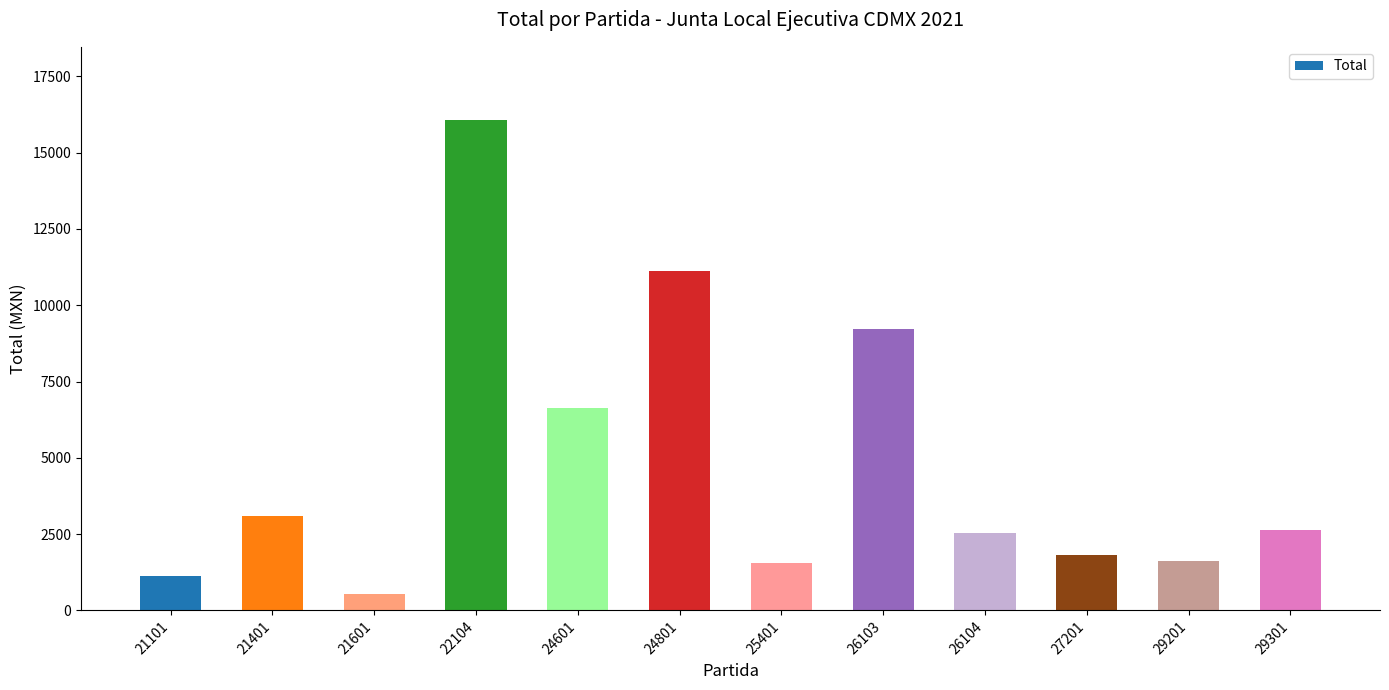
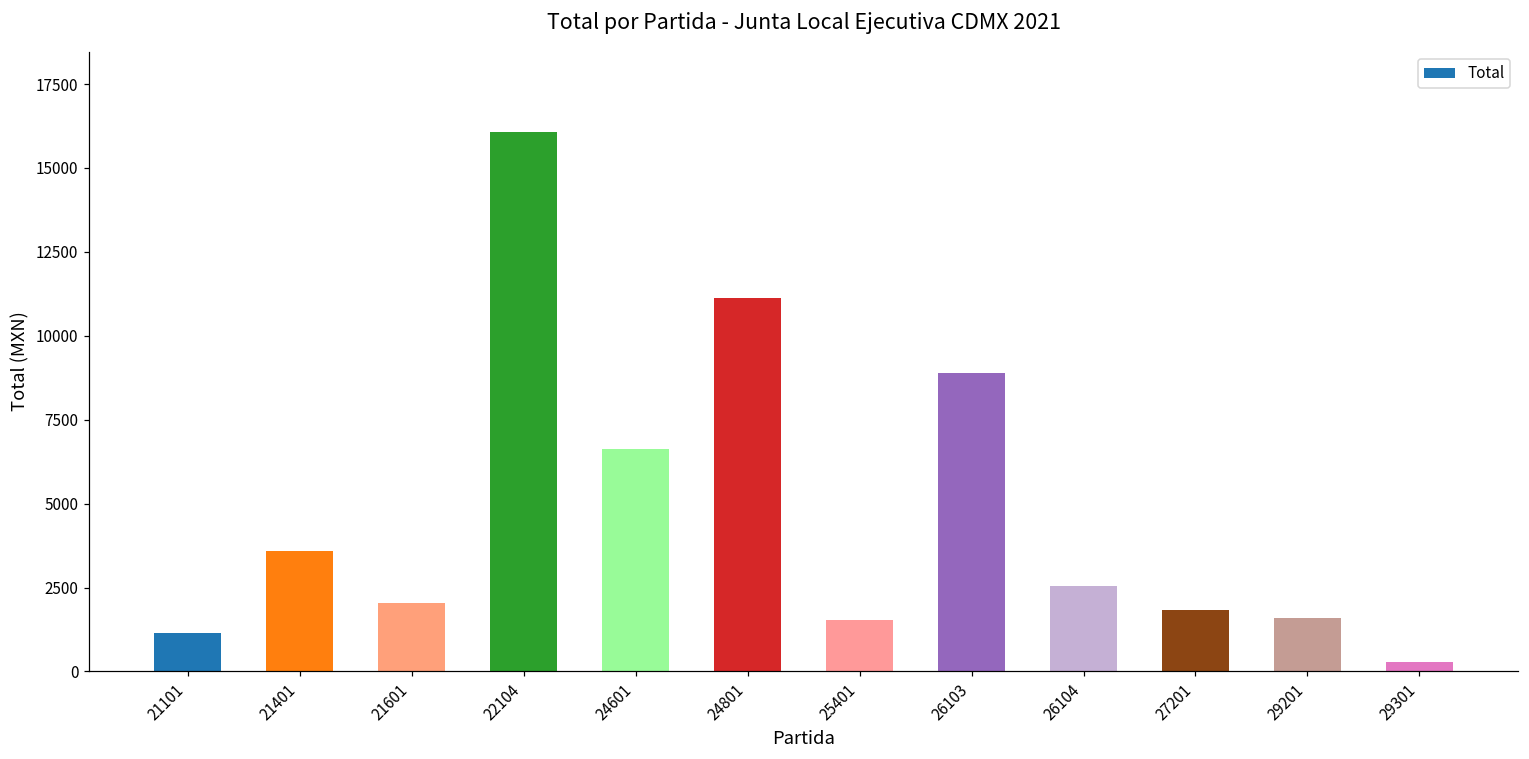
21401: 3100 -> 3600
21601: 500 -> 2000
26103: 9200 -> 8900
29301: 2600 -> 300
